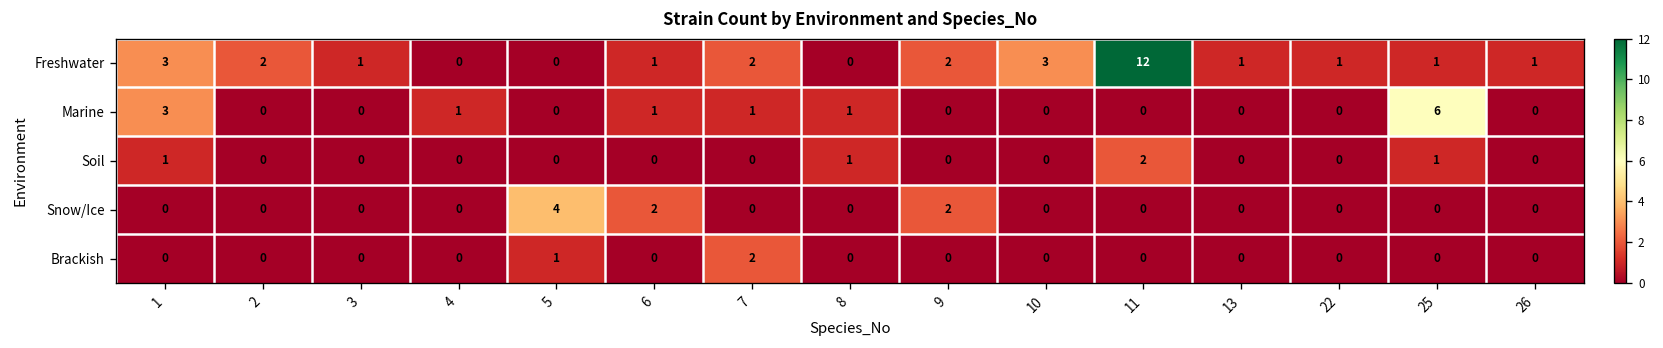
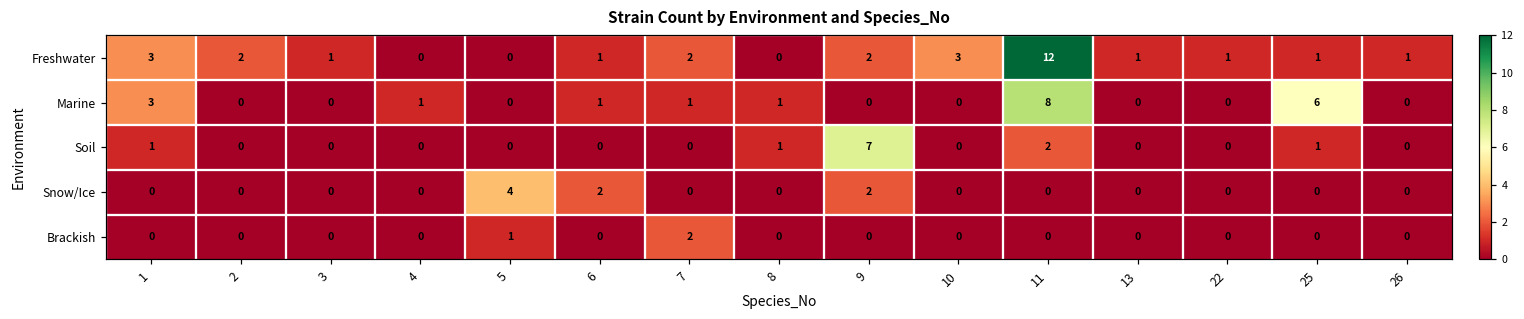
Marine, 11: 0 -> 8
Soil, 9: 0 -> 7
